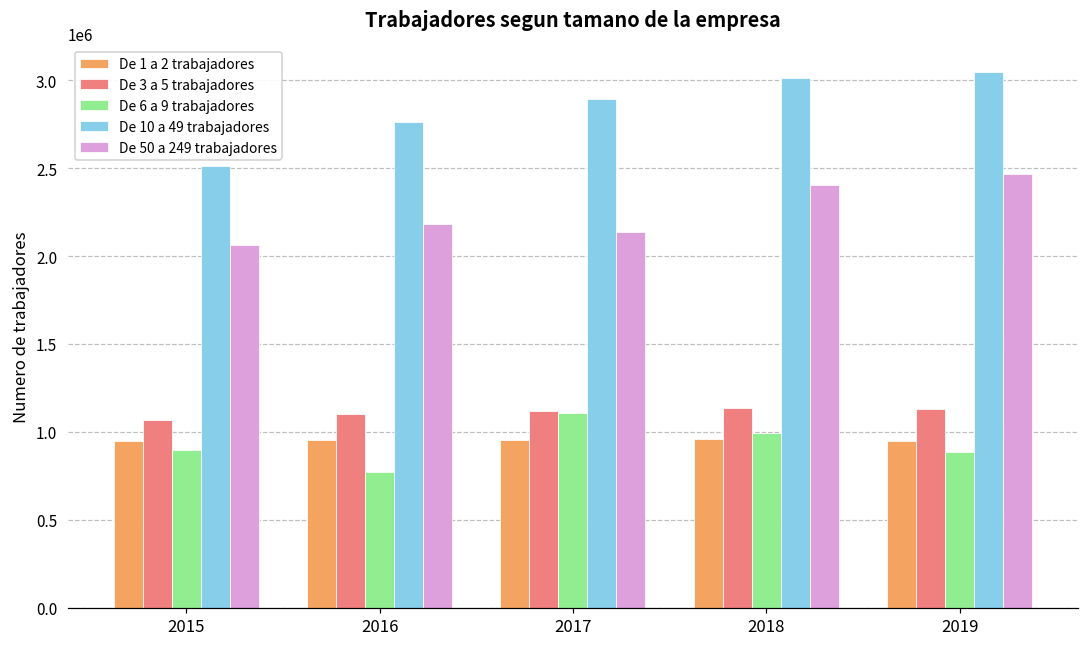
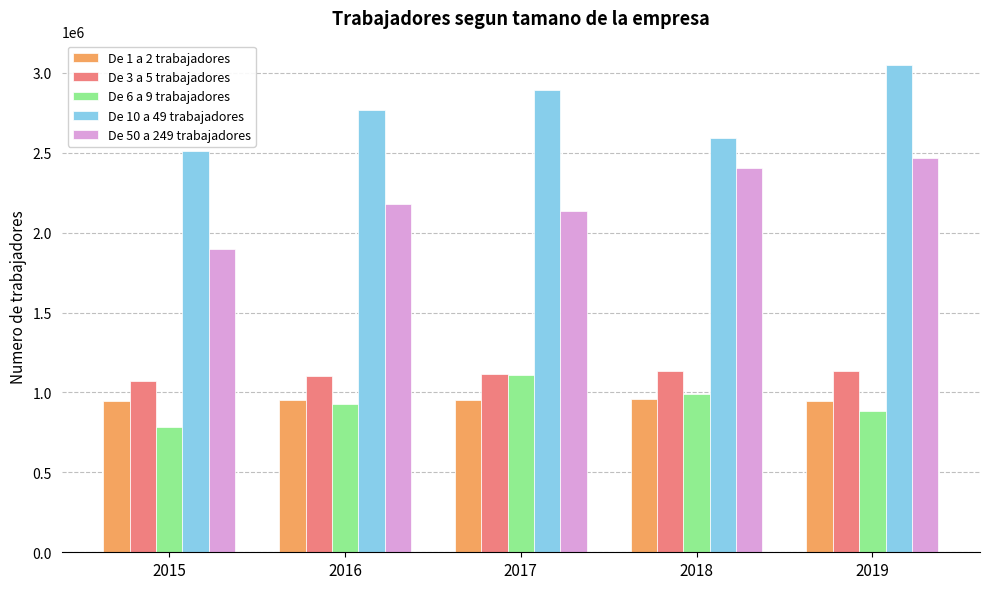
De 6 a 9 trabajadores, 2015: 900000 -> 780000
De 50 a 249 trabajadores, 2015: 2060000 -> 1900000
De 6 a 9 trabajadores, 2016: 770000 -> 930000
De 10 a 49 trabajadores, 2018: 3010000 -> 2590000
